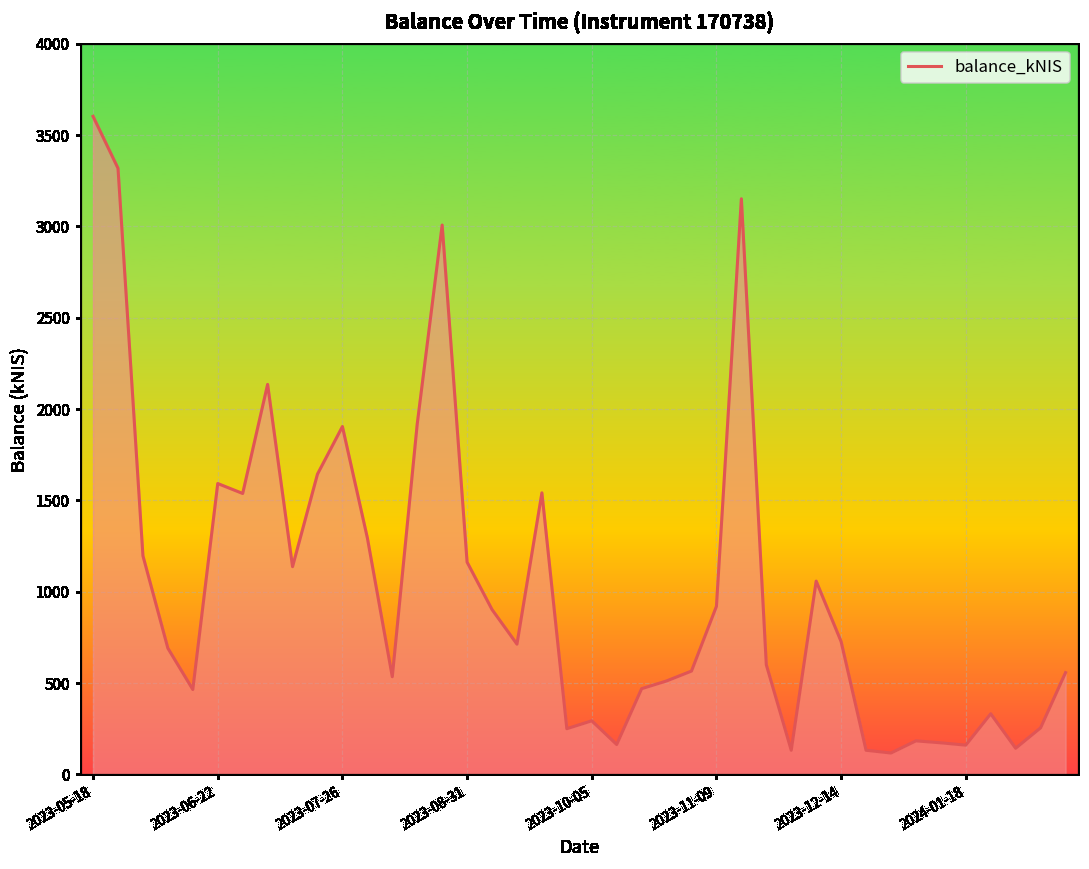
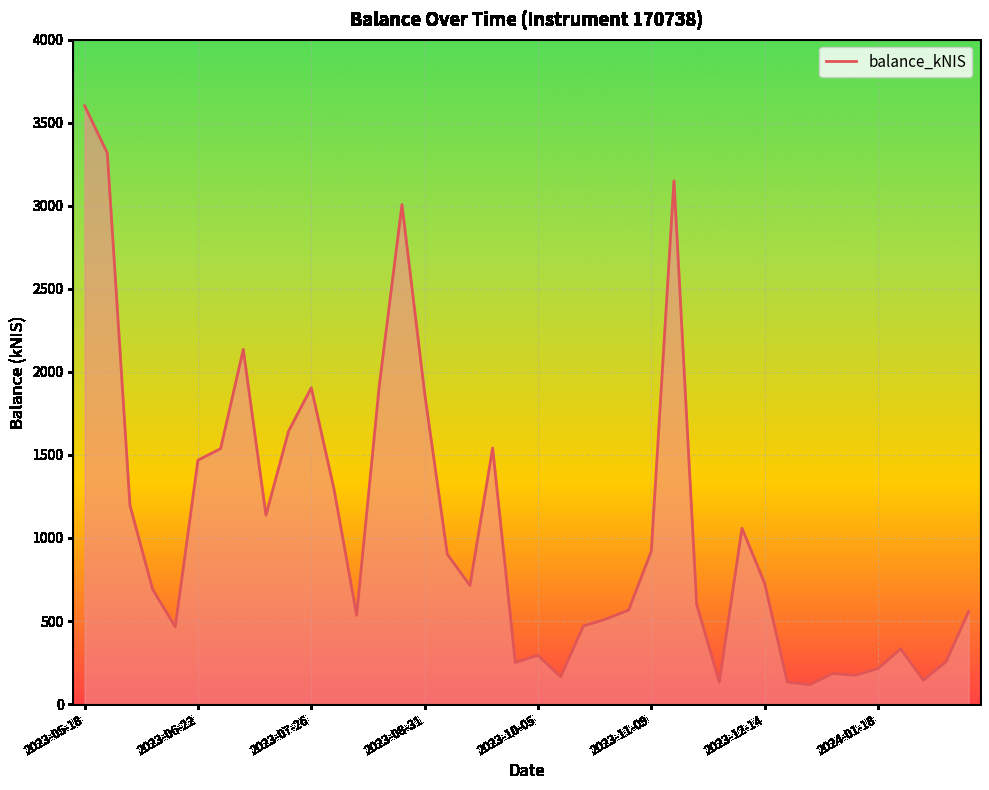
2023-06-22: 1590 -> 1470
2023-08-31: 1160 -> 1870
2024-01-18: 160 -> 210
